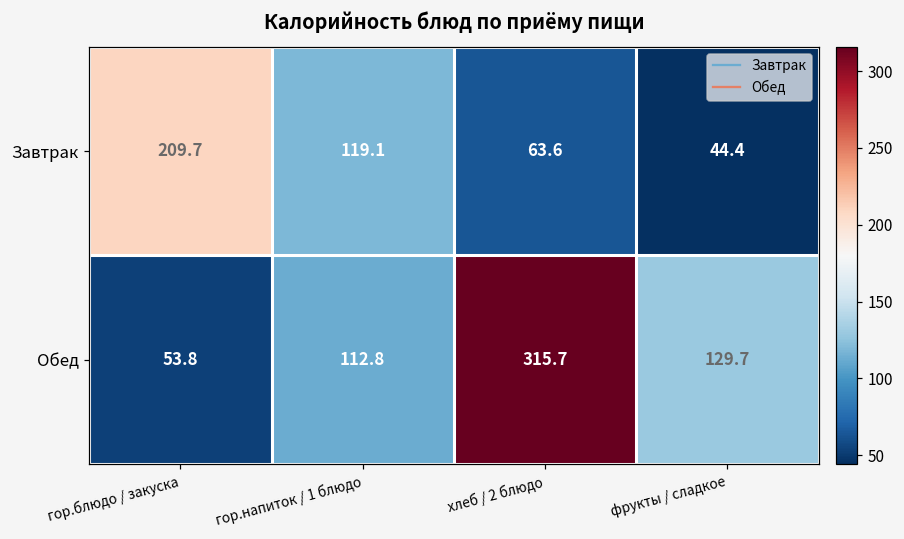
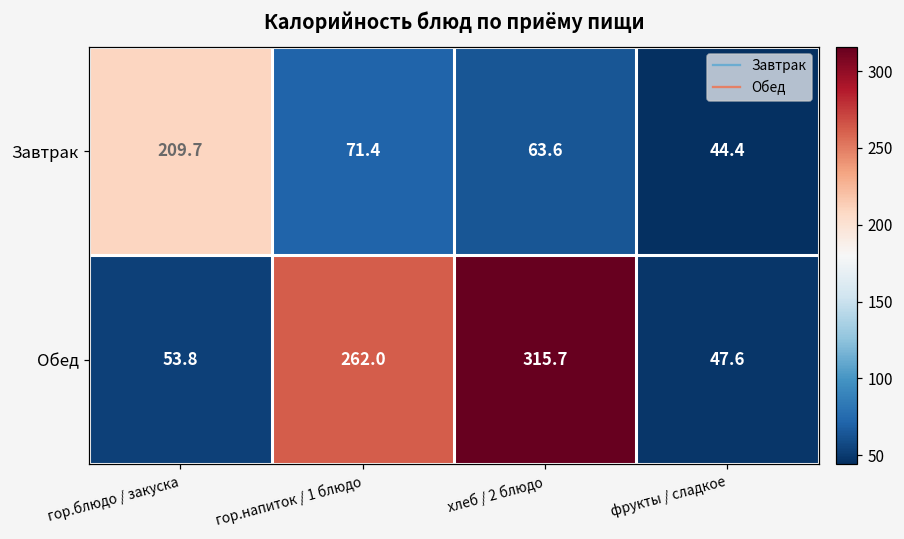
Завтрак, гор.напиток / 1 блюдо: 119.1 -> 71.4
Обед, гор.напиток / 1 блюдо: 112.8 -> 262.0
Обед, фрукты / сладкое: 129.7 -> 47.6
